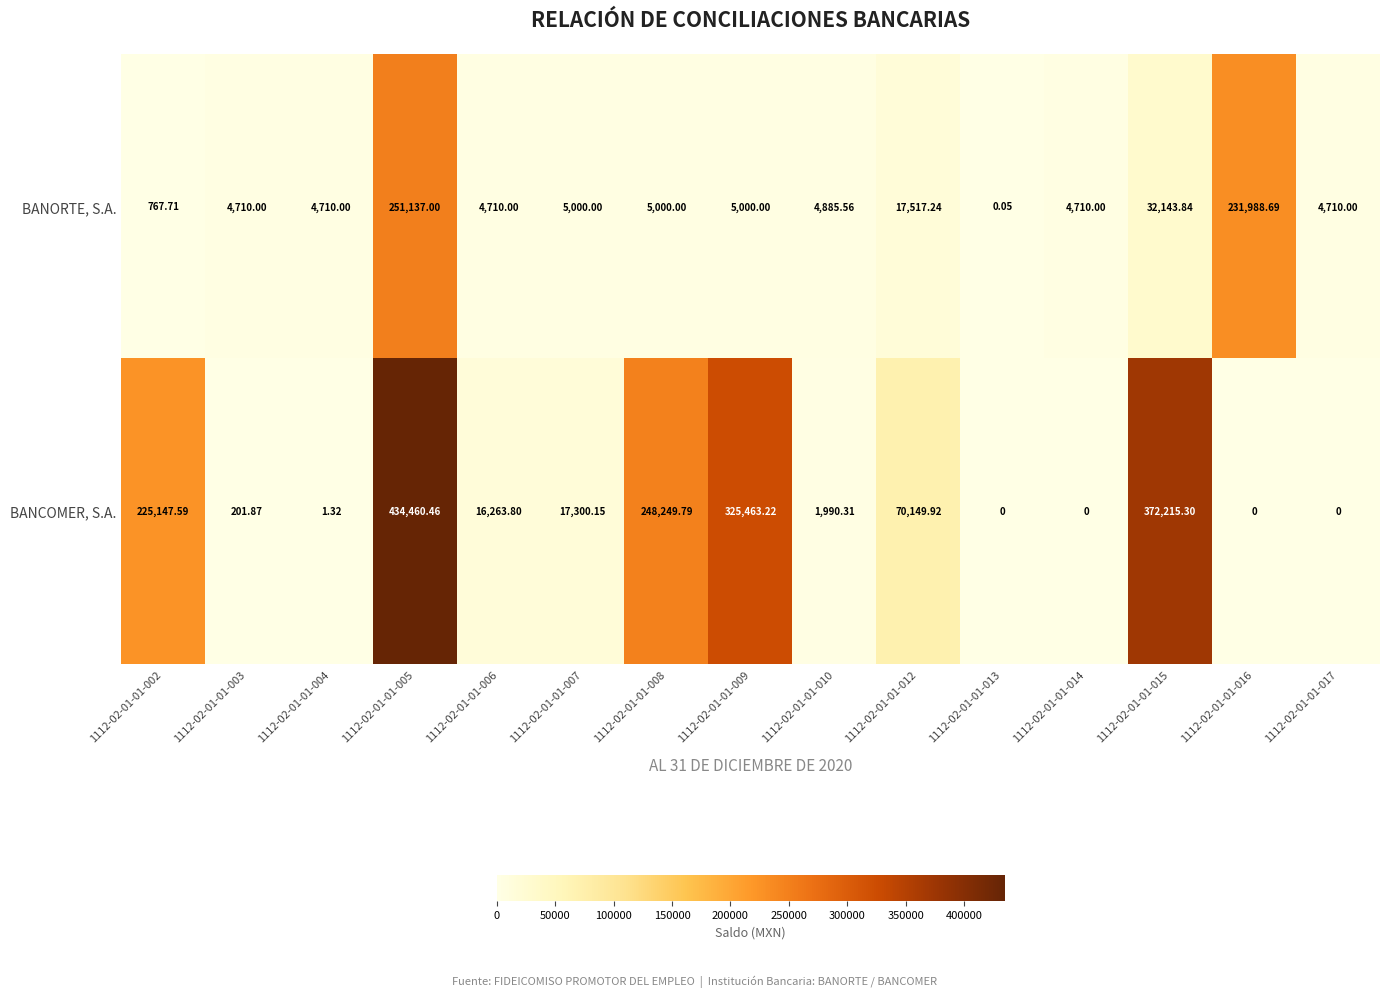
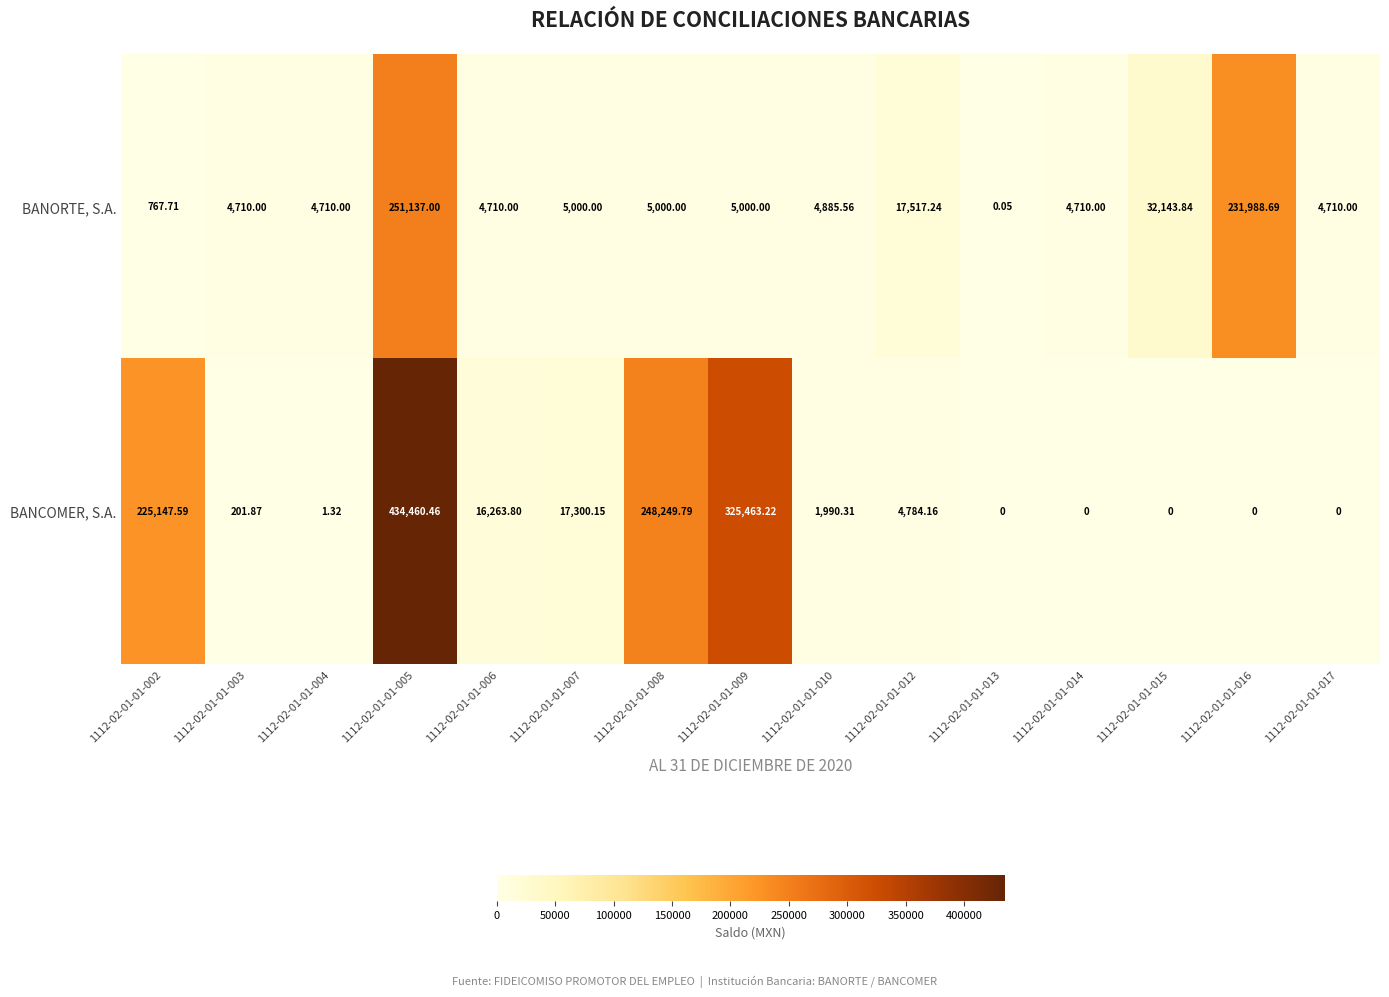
BANCOMER, S.A., 1112-02-01-01-012: 70,149.92 -> 4,784.16
BANCOMER, S.A., 1112-02-01-01-015: 372,215.30 -> 0
